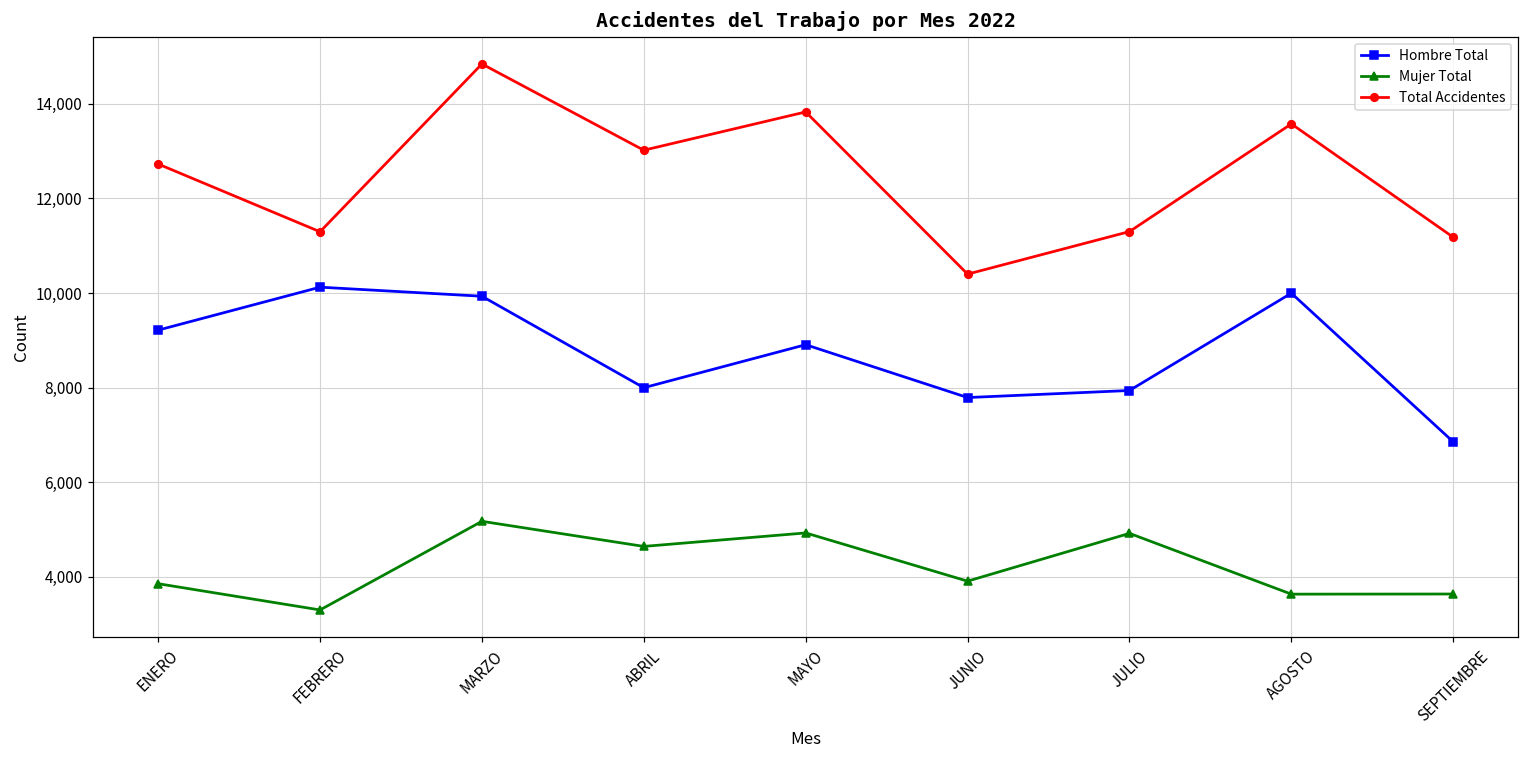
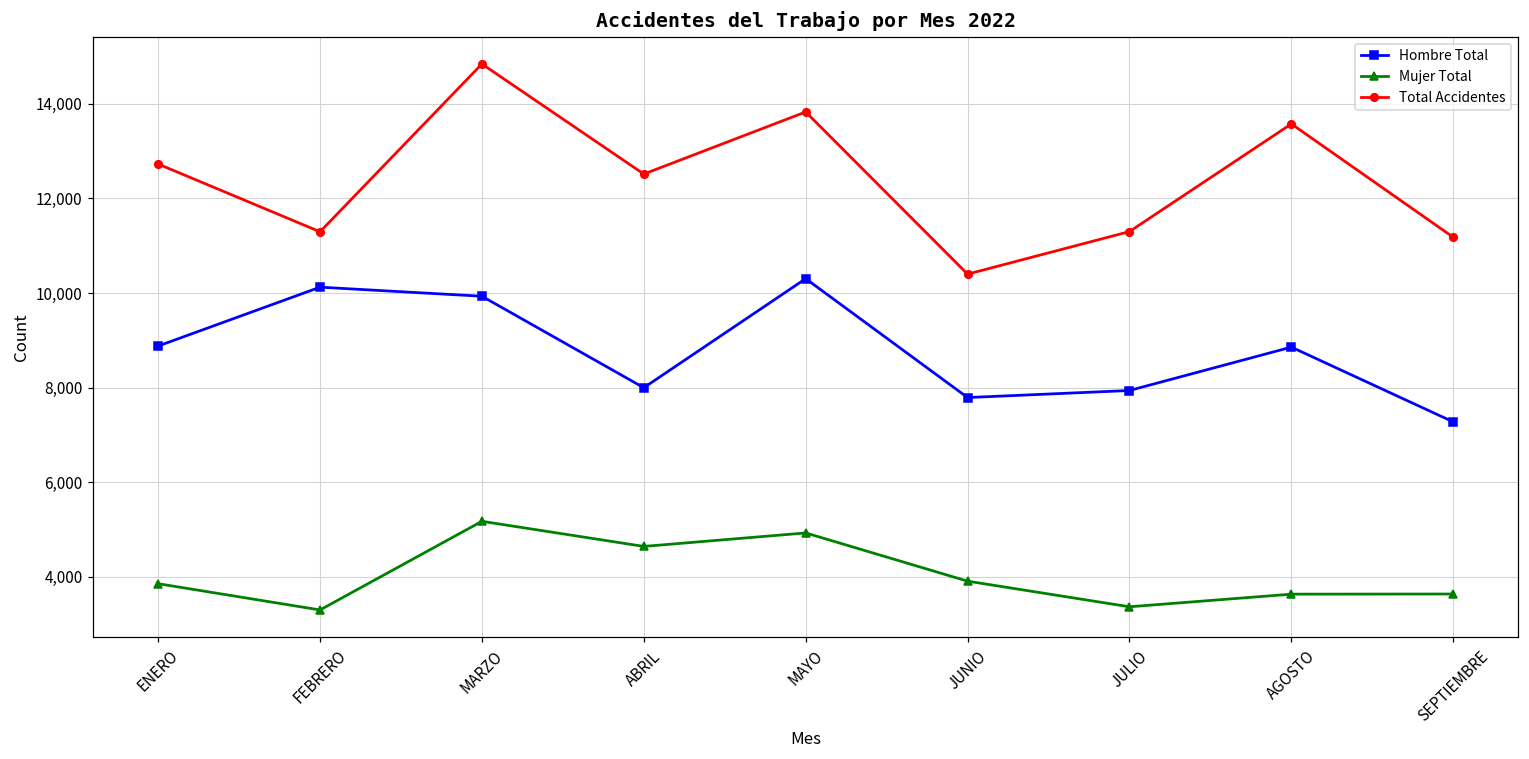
Hombre Total, ENERO: 9,200 -> 8,900
Total Accidentes, ABRIL: 13,000 -> 12,500
Hombre Total, MAYO: 8,900 -> 10,300
Mujer Total, JULIO: 4,900 -> 3,400
Hombre Total, AGOSTO: 10,000 -> 8,900
Hombre Total, SEPTIEMBRE: 6,900 -> 7,300
